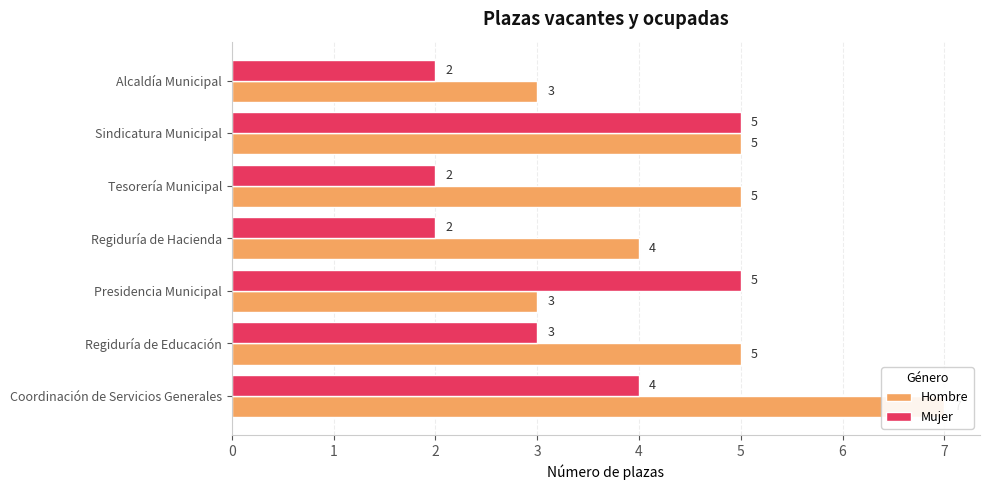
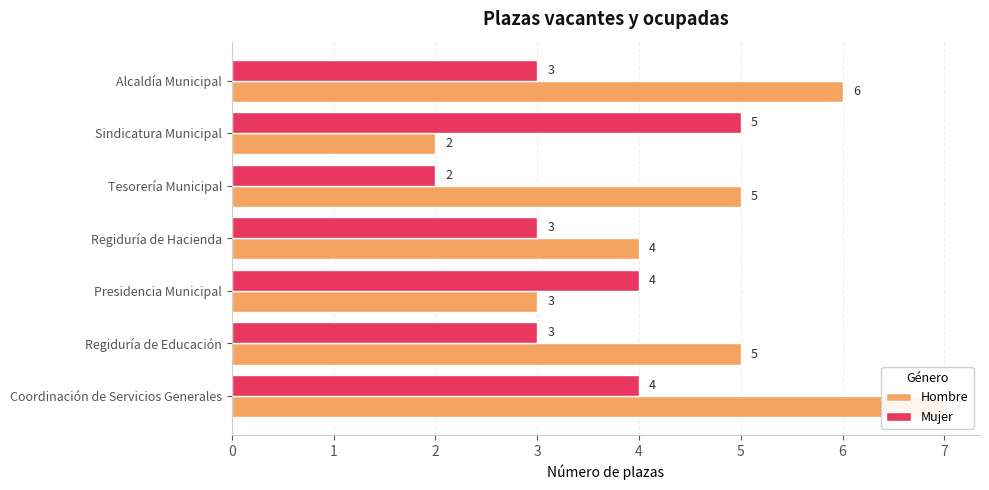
Mujer, Alcaldía Municipal: 2 -> 3
Hombre, Alcaldía Municipal: 3 -> 6
Hombre, Sindicatura Municipal: 5 -> 2
Mujer, Regiduría de Hacienda: 2 -> 3
Mujer, Presidencia Municipal: 5 -> 4
